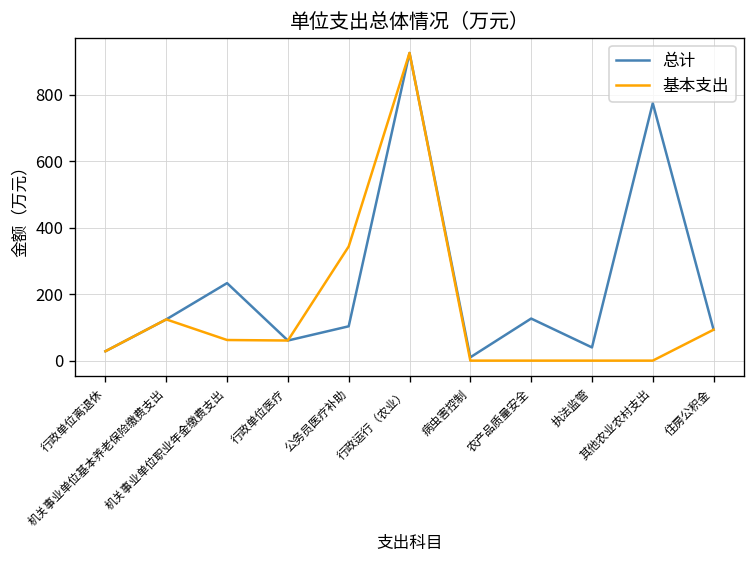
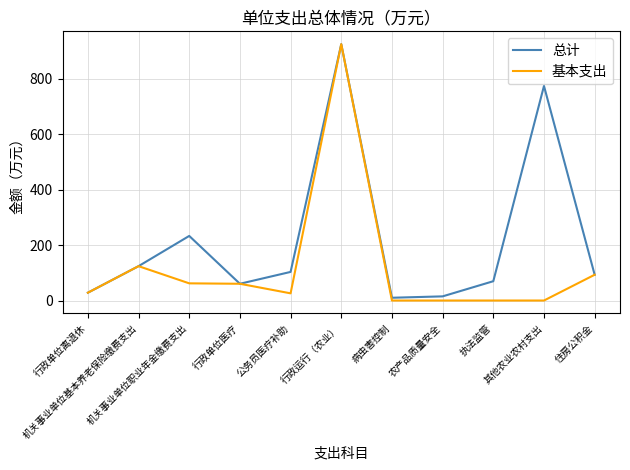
基本支出, 公务员医疗补助: 340 -> 30
总计, 农产品质量安全: 130 -> 20
总计, 执法监管: 40 -> 70
